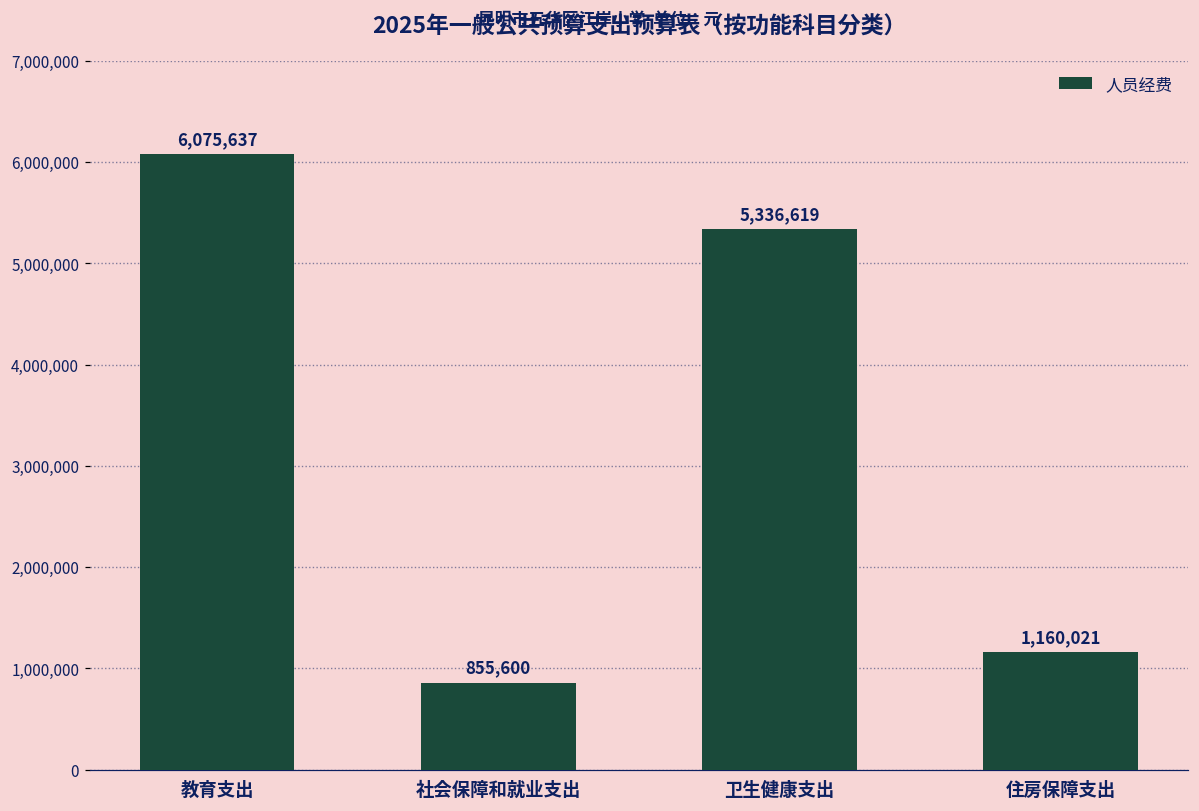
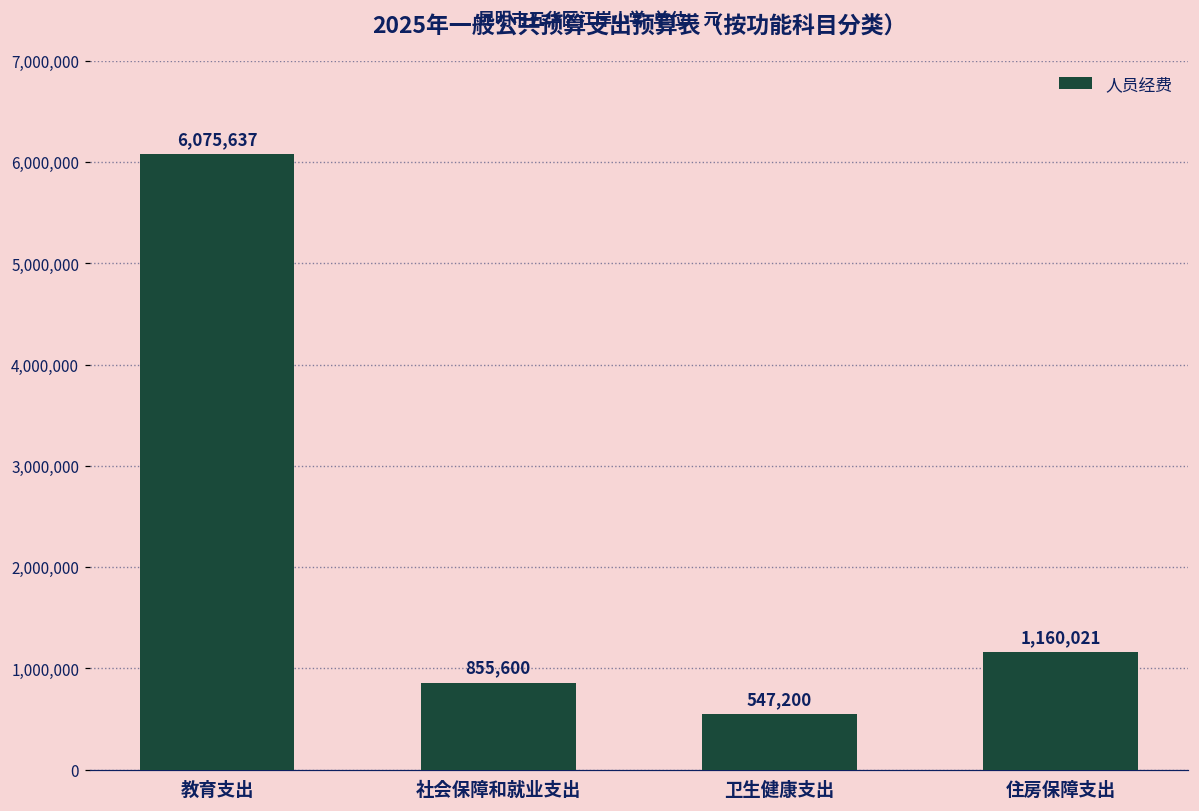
卫生健康支出: 5,336,619 -> 547,200
